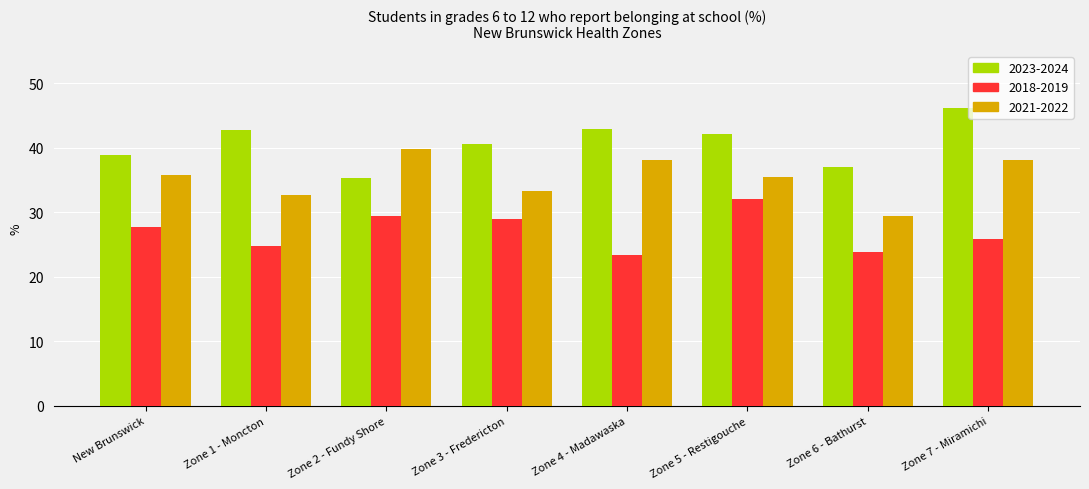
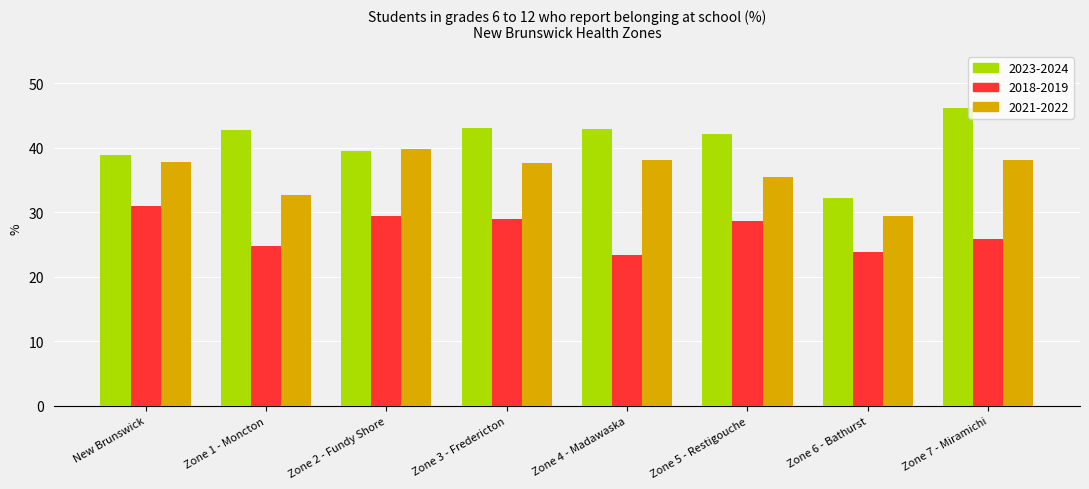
2018-2019, New Brunswick: 28 -> 31
2021-2022, New Brunswick: 36 -> 38
2023-2024, Zone 2 - Fundy Shore: 35 -> 39
2023-2024, Zone 3 - Fredericton: 41 -> 43
2021-2022, Zone 3 - Fredericton: 33 -> 38
2018-2019, Zone 5 - Restigouche: 32 -> 29
2023-2024, Zone 6 - Bathurst: 37 -> 32
